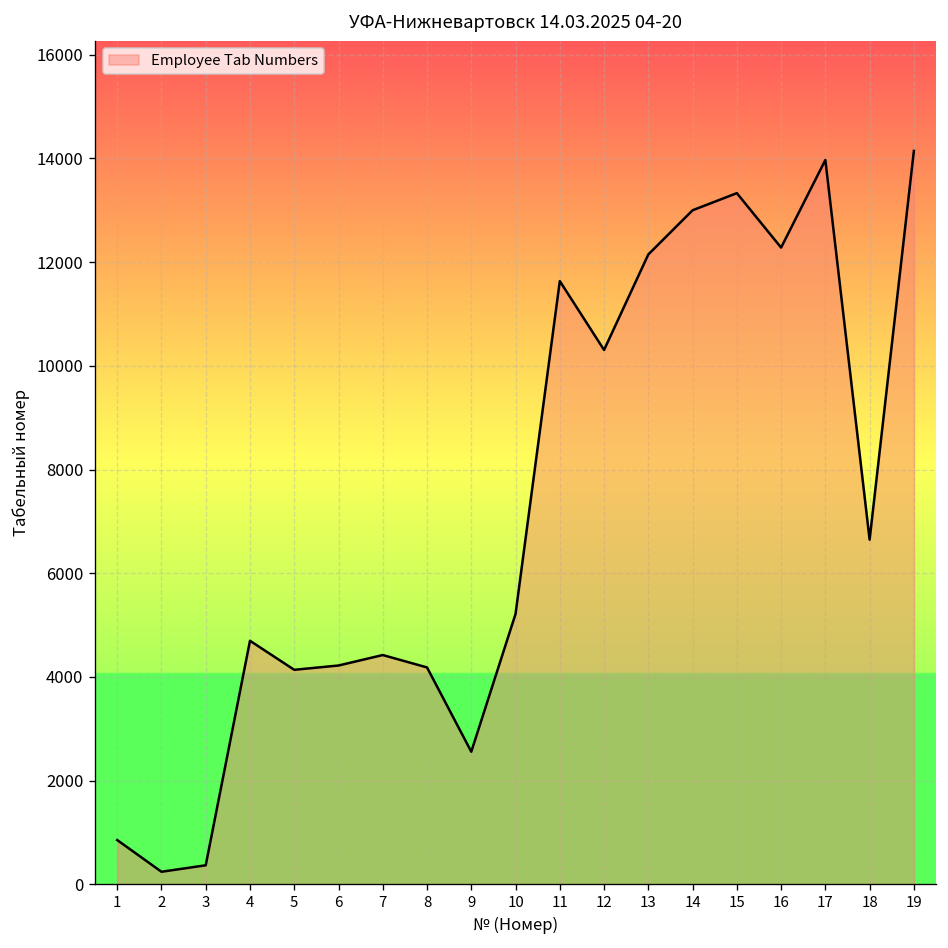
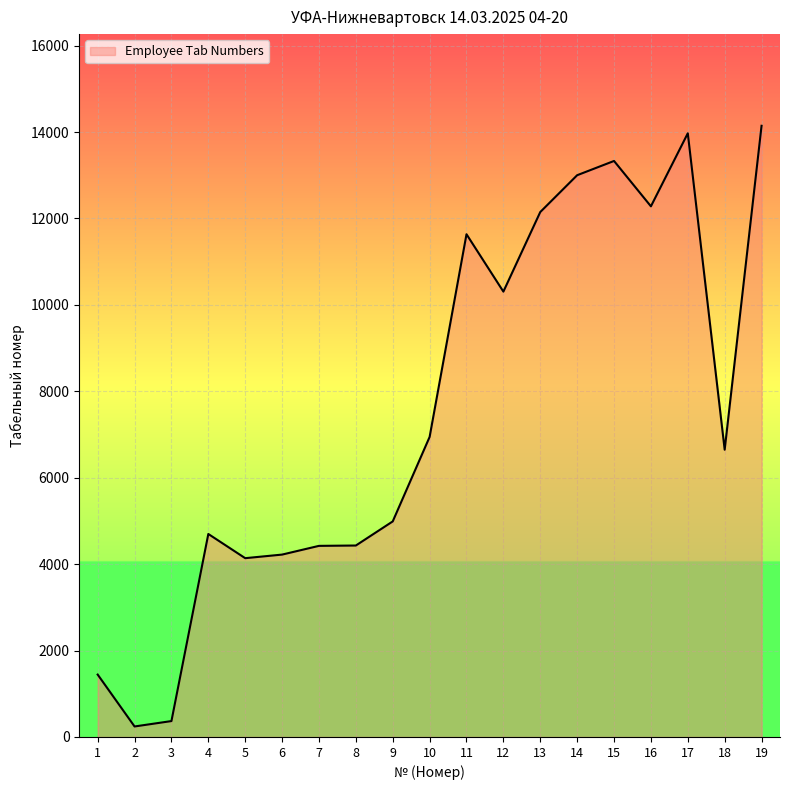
1: 900 -> 1400
8: 4200 -> 4400
9: 2600 -> 5000
10: 5200 -> 6900
